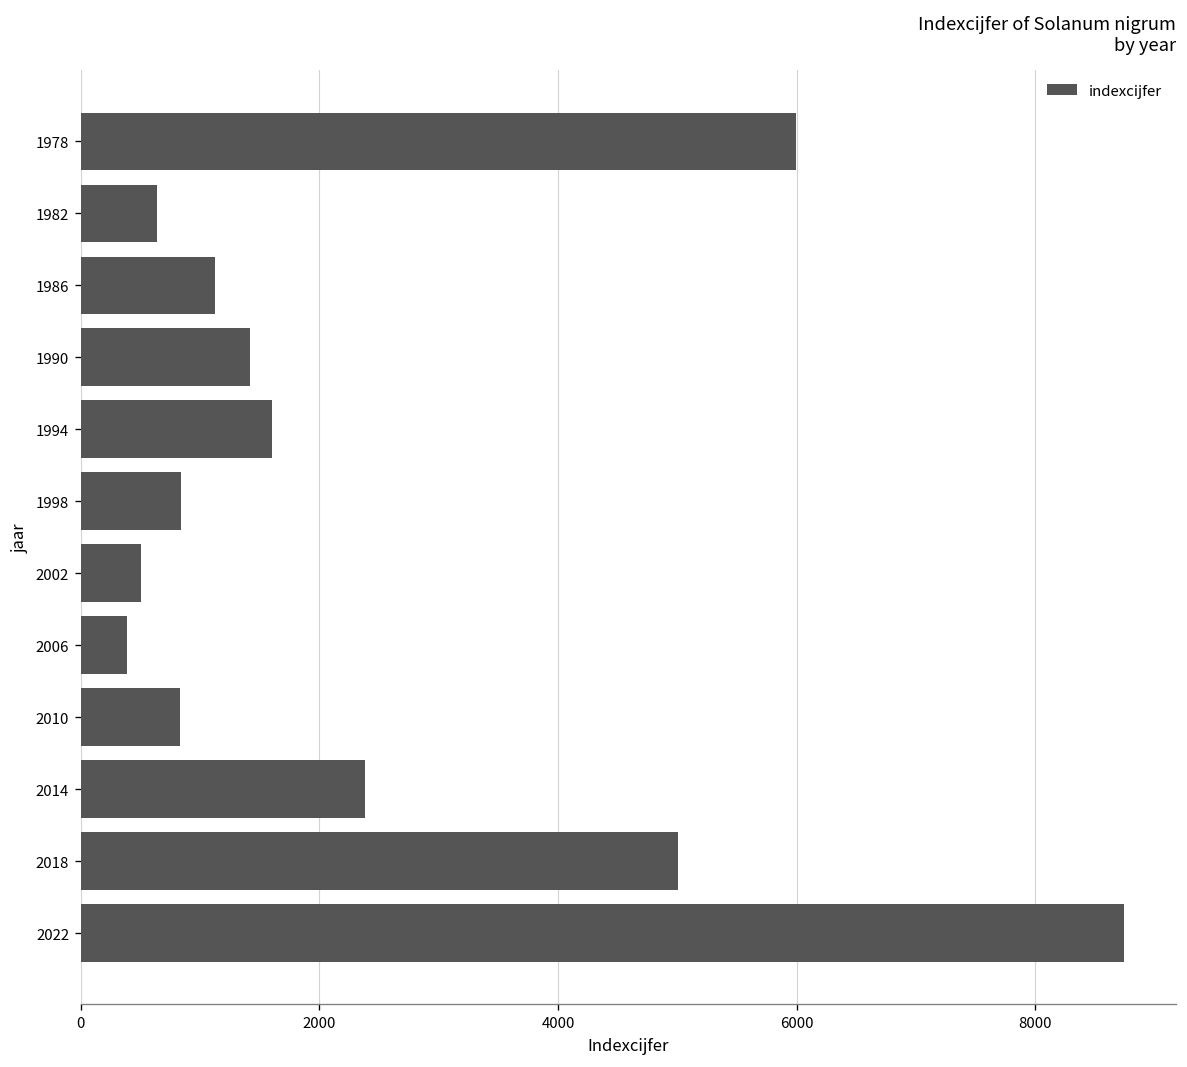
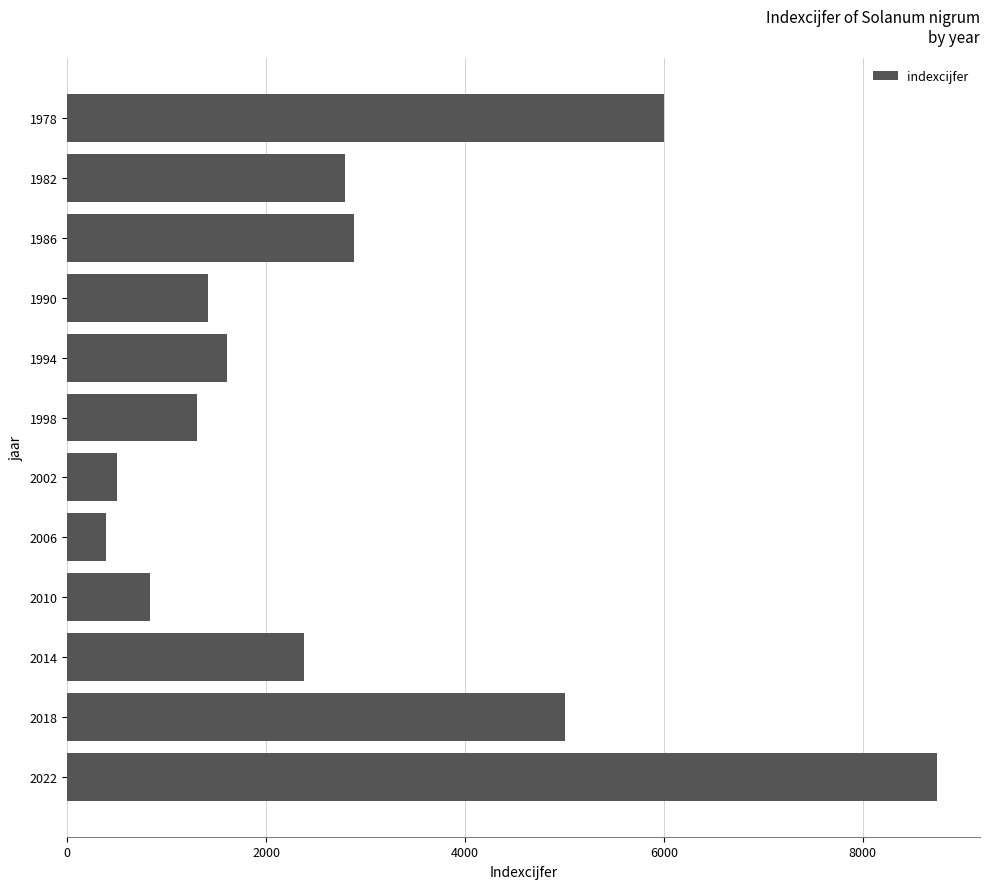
1982: 600 -> 2800
1986: 1100 -> 2900
1998: 800 -> 1300
